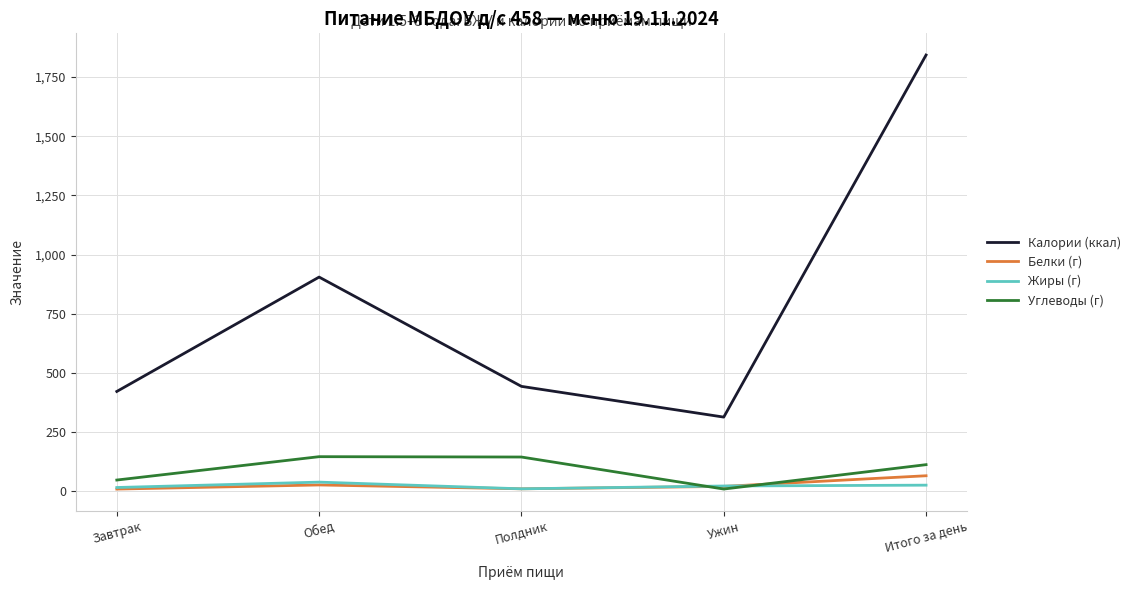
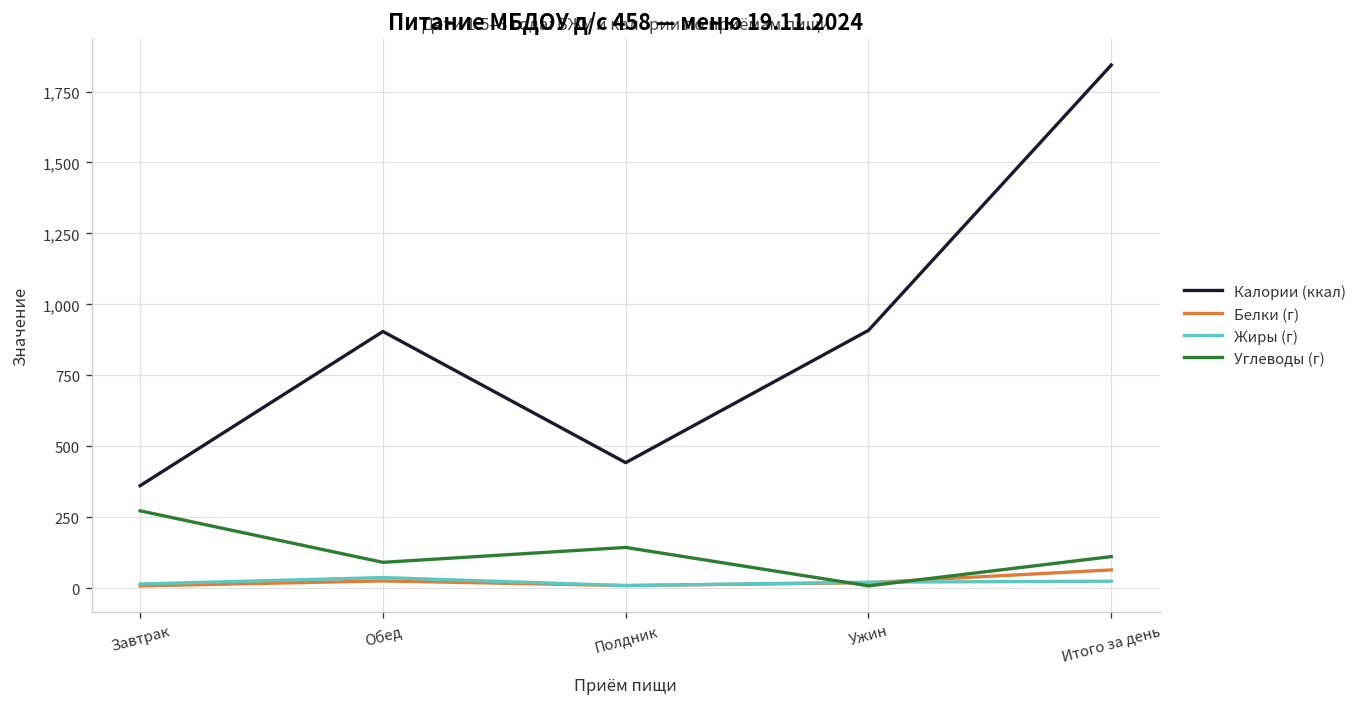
Калории (ккал), Завтрак: 420 -> 360
Углеводы (г), Завтрак: 50 -> 270
Углеводы (г), Обед: 150 -> 90
Калории (ккал), Ужин: 310 -> 910
